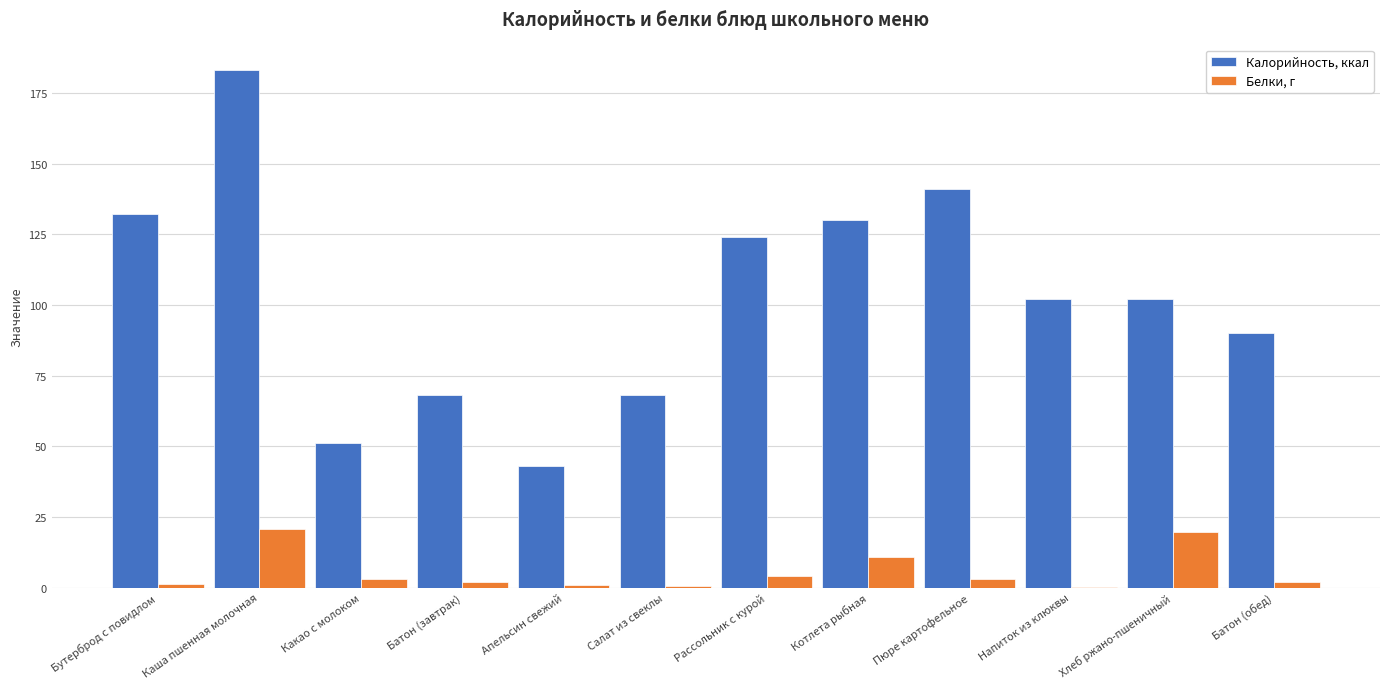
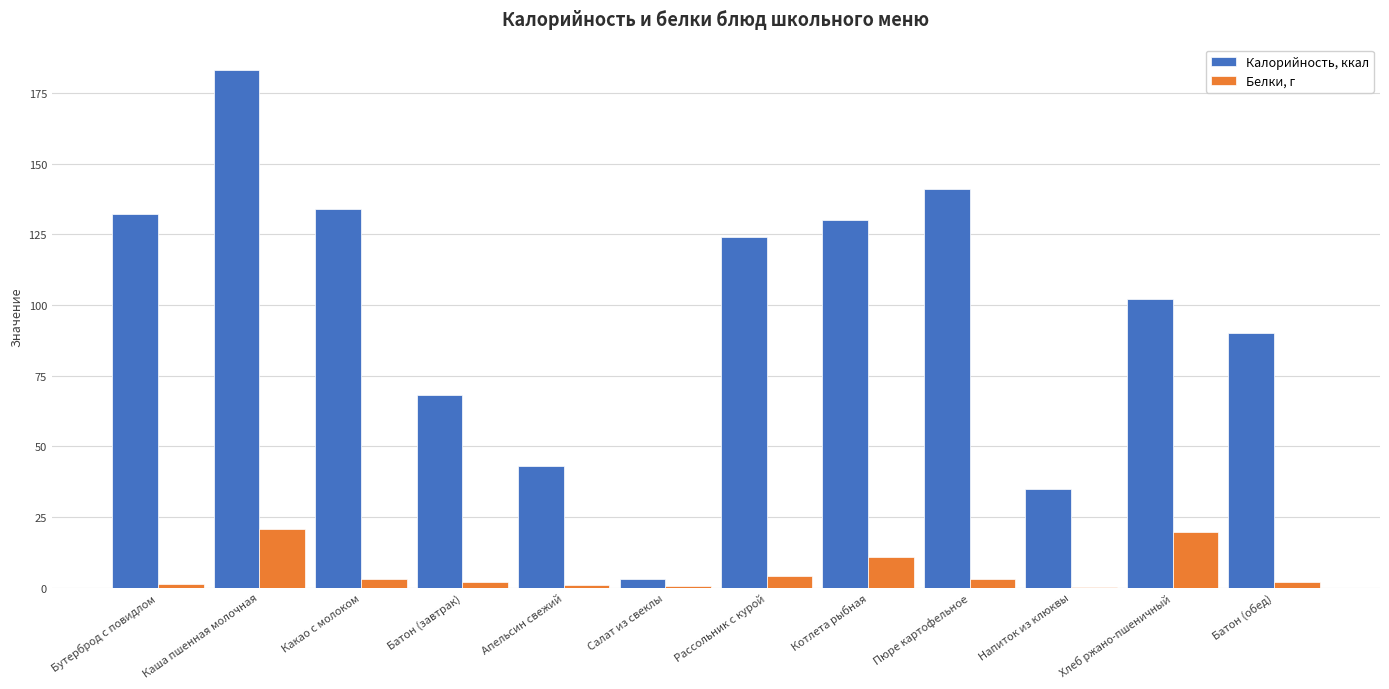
Калорийность, ккал, Какао с молоком: 51 -> 134
Калорийность, ккал, Салат из свеклы: 68 -> 3
Калорийность, ккал, Напиток из клюквы: 102 -> 35
